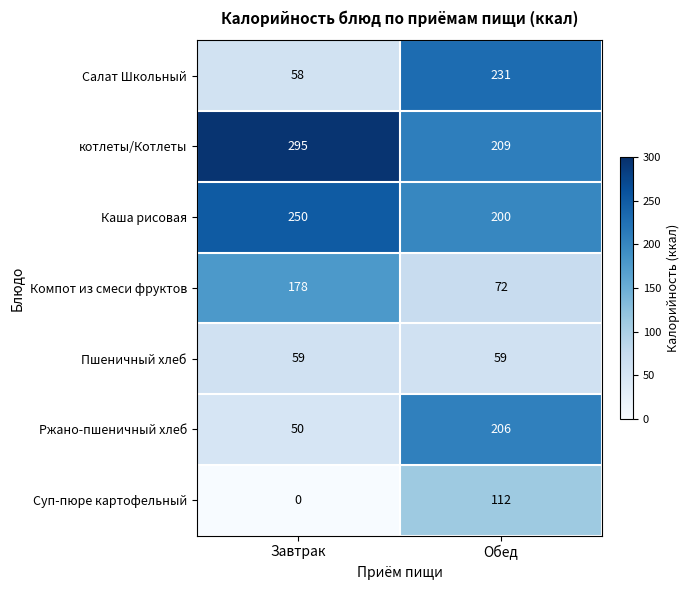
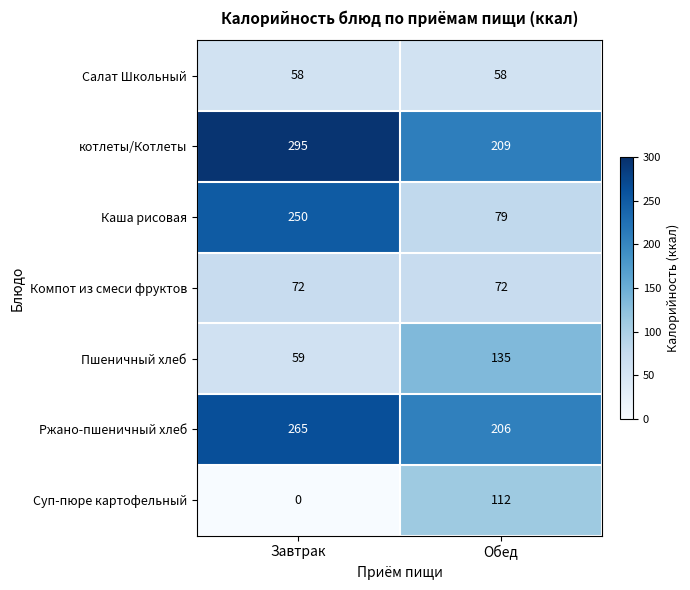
Салат Школьный, Обед: 231 -> 58
Каша рисовая, Обед: 200 -> 79
Компот из смеси фруктов, Завтрак: 178 -> 72
Пшеничный хлеб, Обед: 59 -> 135
Ржано-пшеничный хлеб, Завтрак: 50 -> 265
